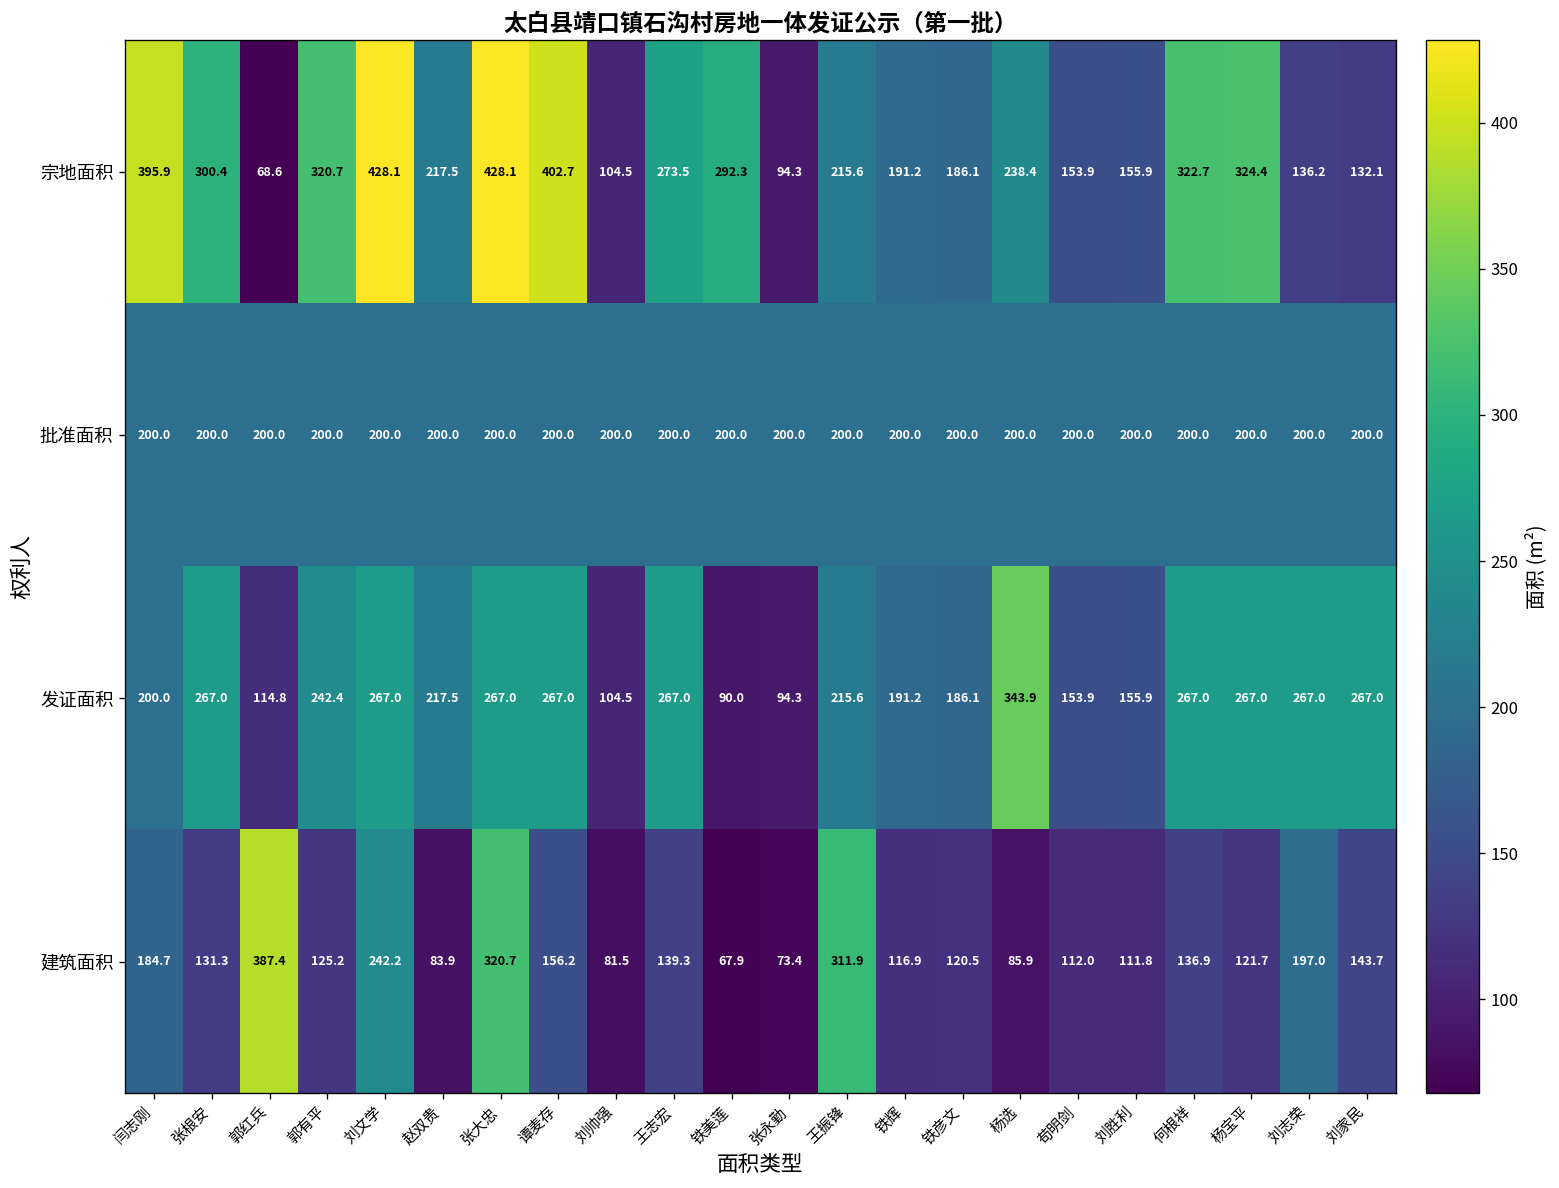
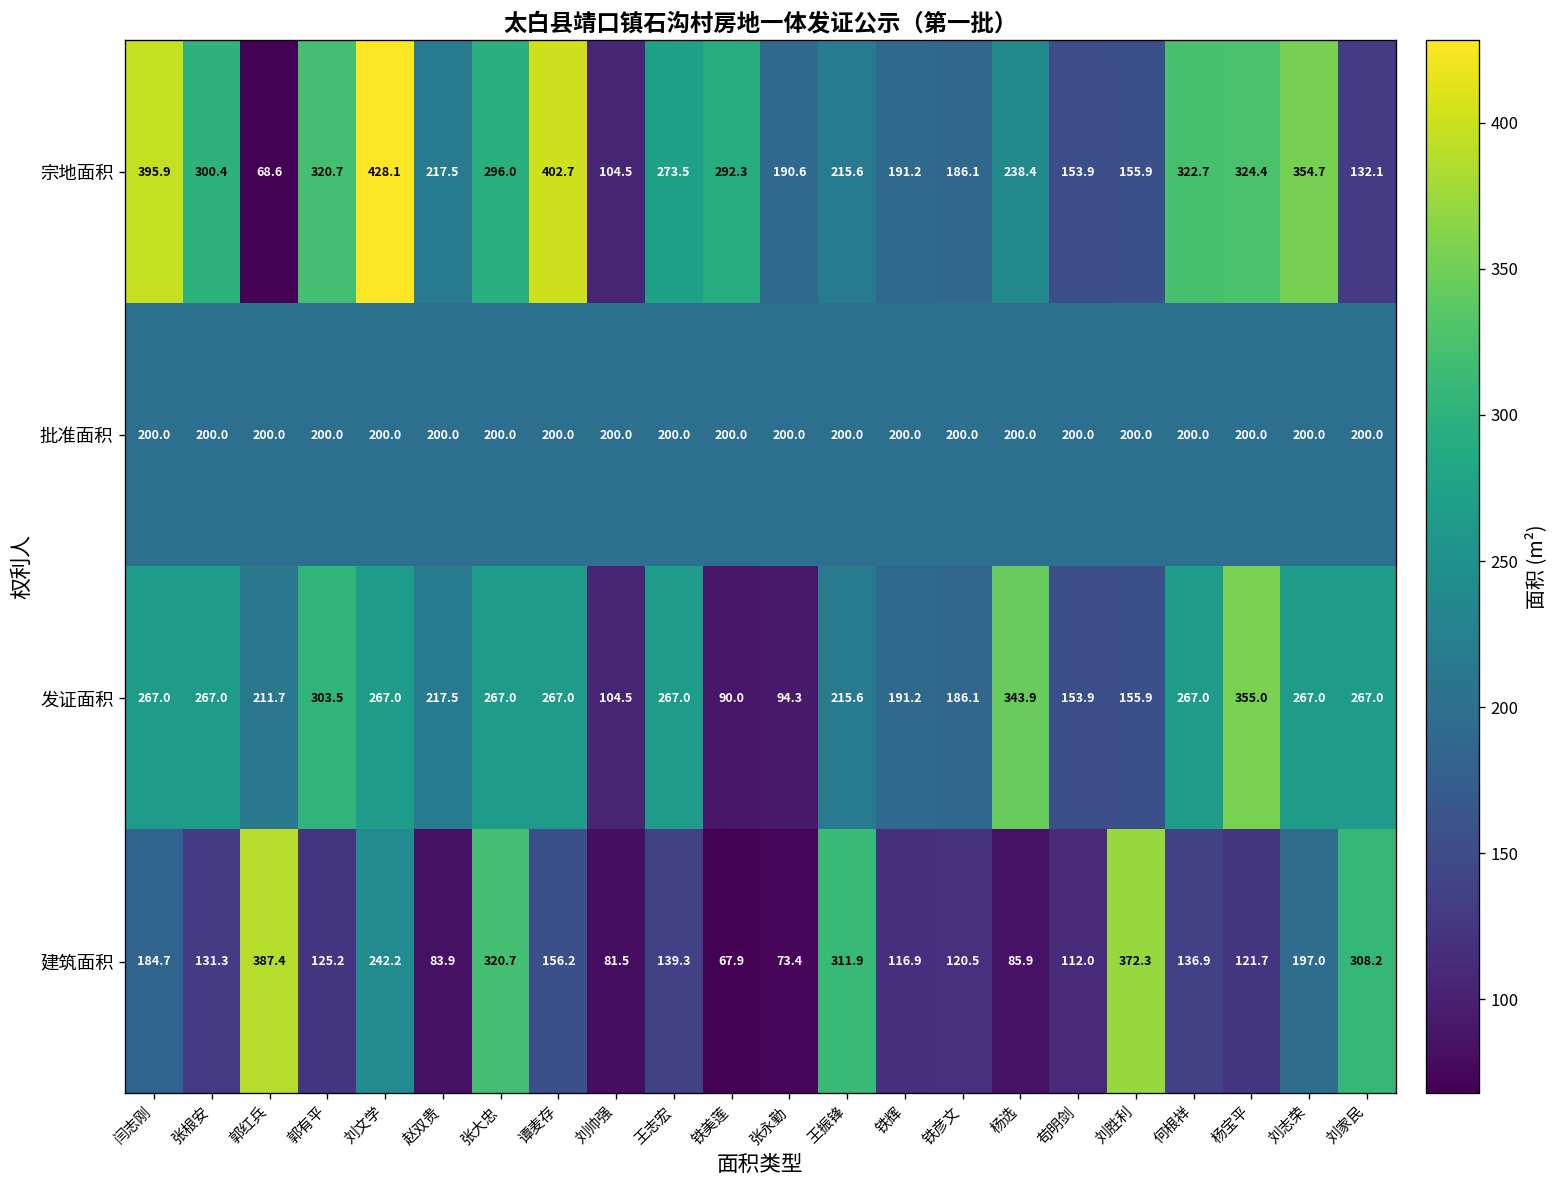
宗地面积, 张大忠: 428.1 -> 296.0
宗地面积, 张永勤: 94.3 -> 190.6
宗地面积, 刘志荣: 136.2 -> 354.7
发证面积, 闫志刚: 200.0 -> 267.0
发证面积, 郭红兵: 114.8 -> 211.7
发证面积, 郭有平: 242.4 -> 303.5
发证面积, 杨宝平: 267.0 -> 355.0
建筑面积, 刘胜利: 111.8 -> 372.3
建筑面积, 刘家民: 143.7 -> 308.2
